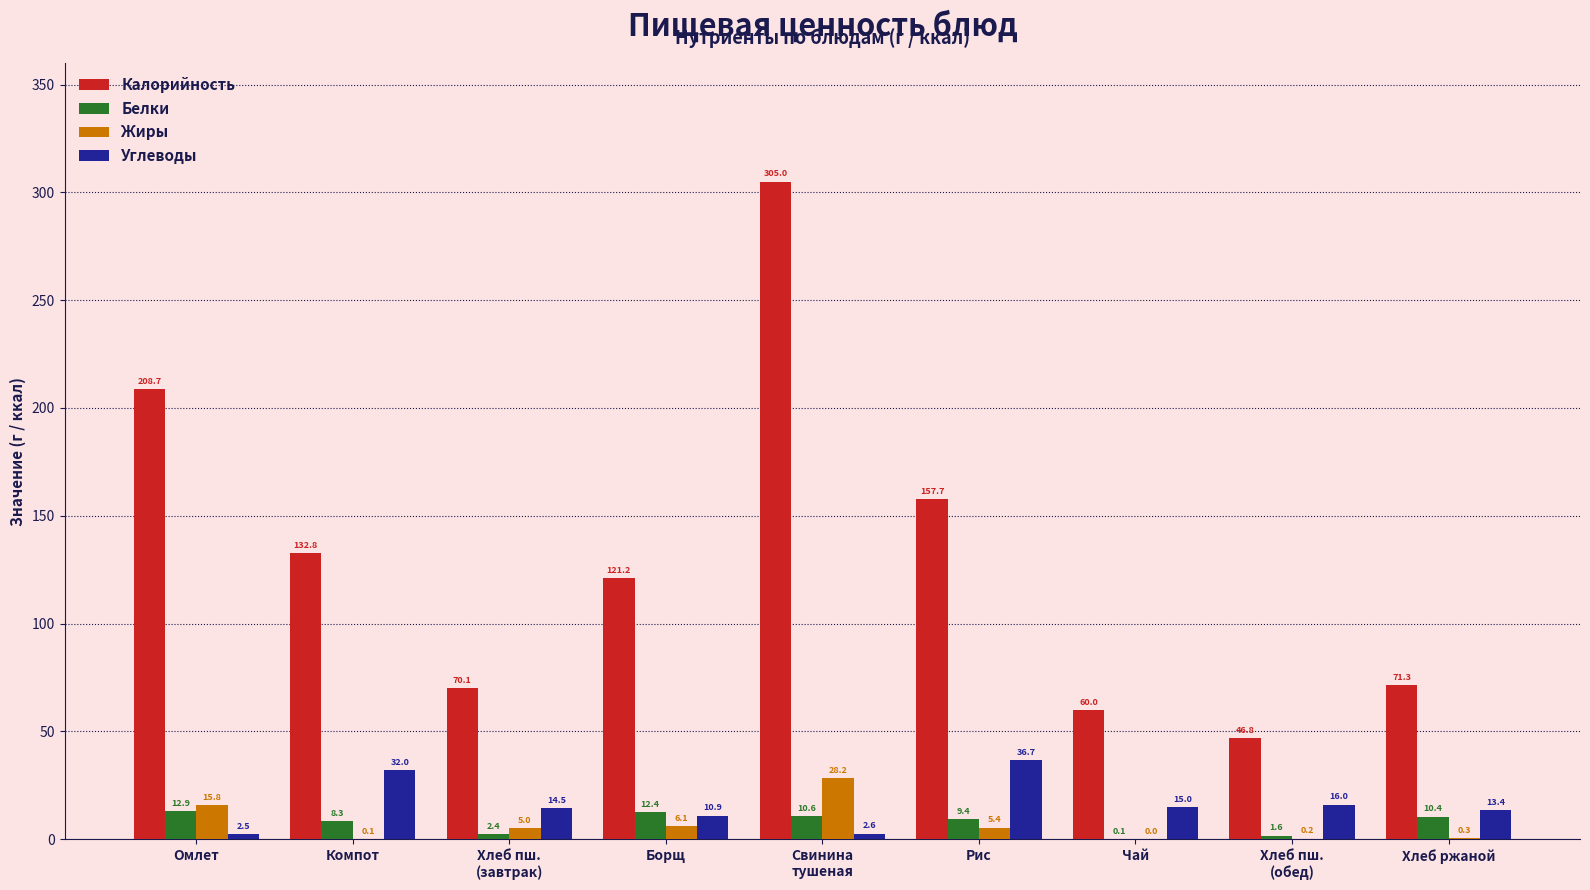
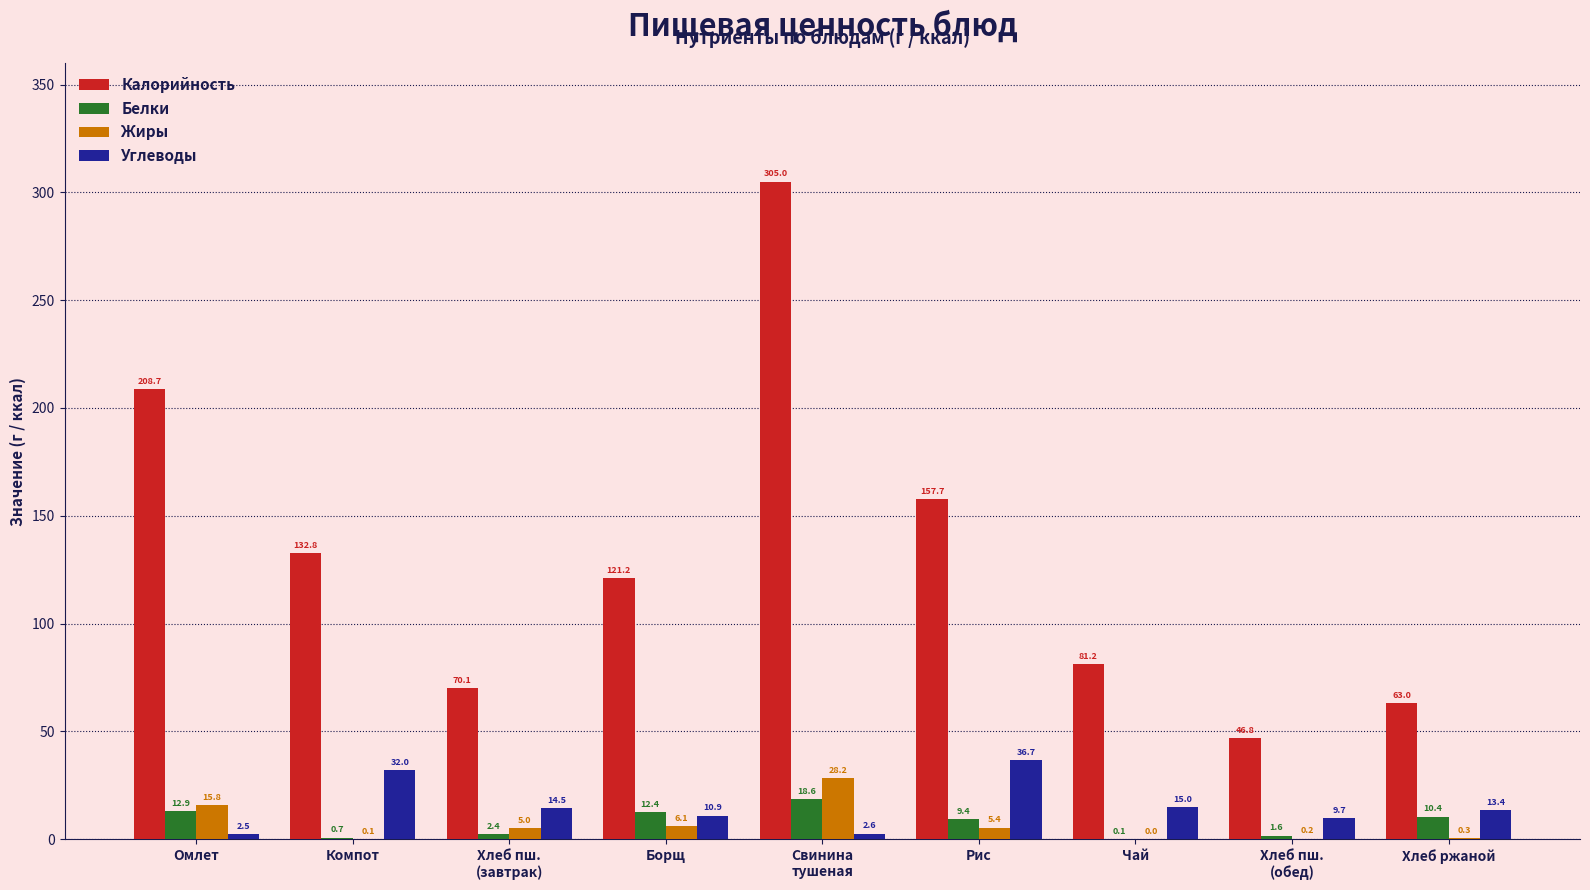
Белки, Компот: 8.3 -> 0.7
Белки, Свинина тушеная: 10.6 -> 18.6
Калорийность, Чай: 60.0 -> 81.2
Углеводы, Хлеб пш. (обед): 16.0 -> 9.7
Калорийность, Хлеб ржаной: 71.3 -> 63.0
